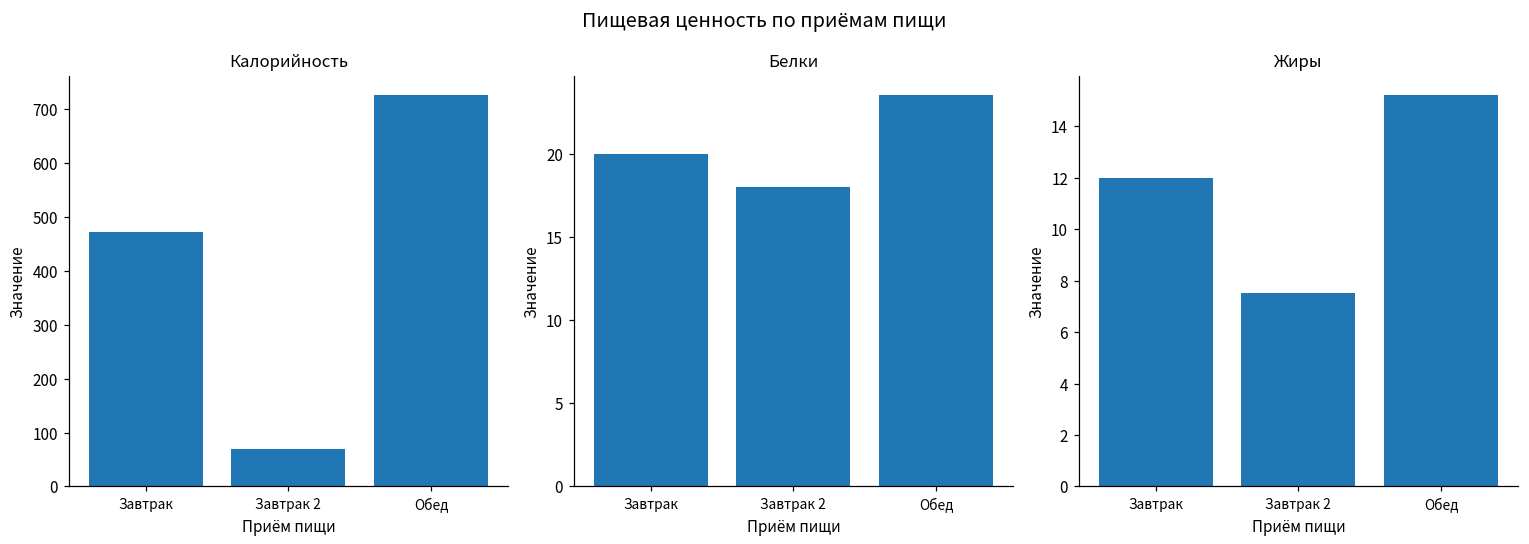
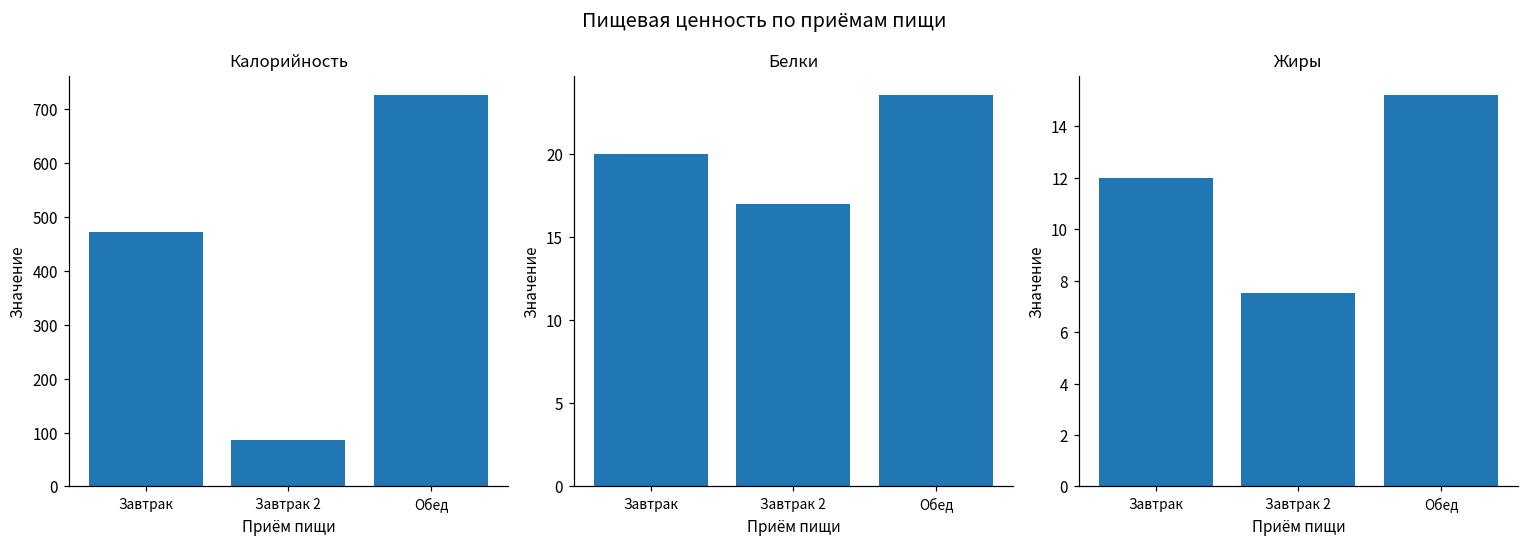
Калорийность, Завтрак 2: 70 -> 90
Белки, Завтрак 2: 18 -> 17
